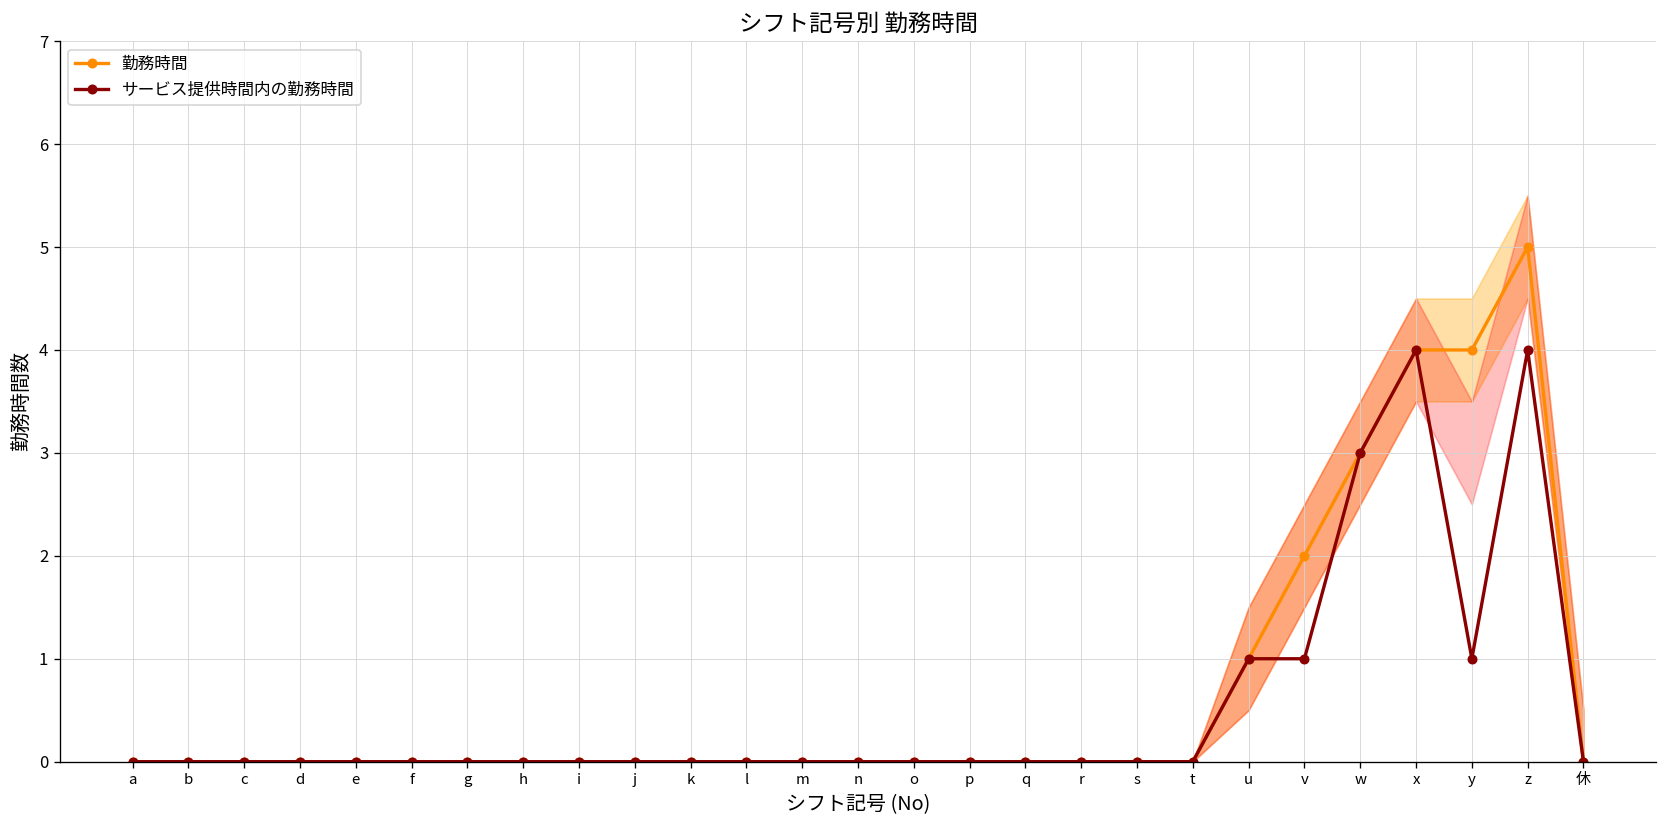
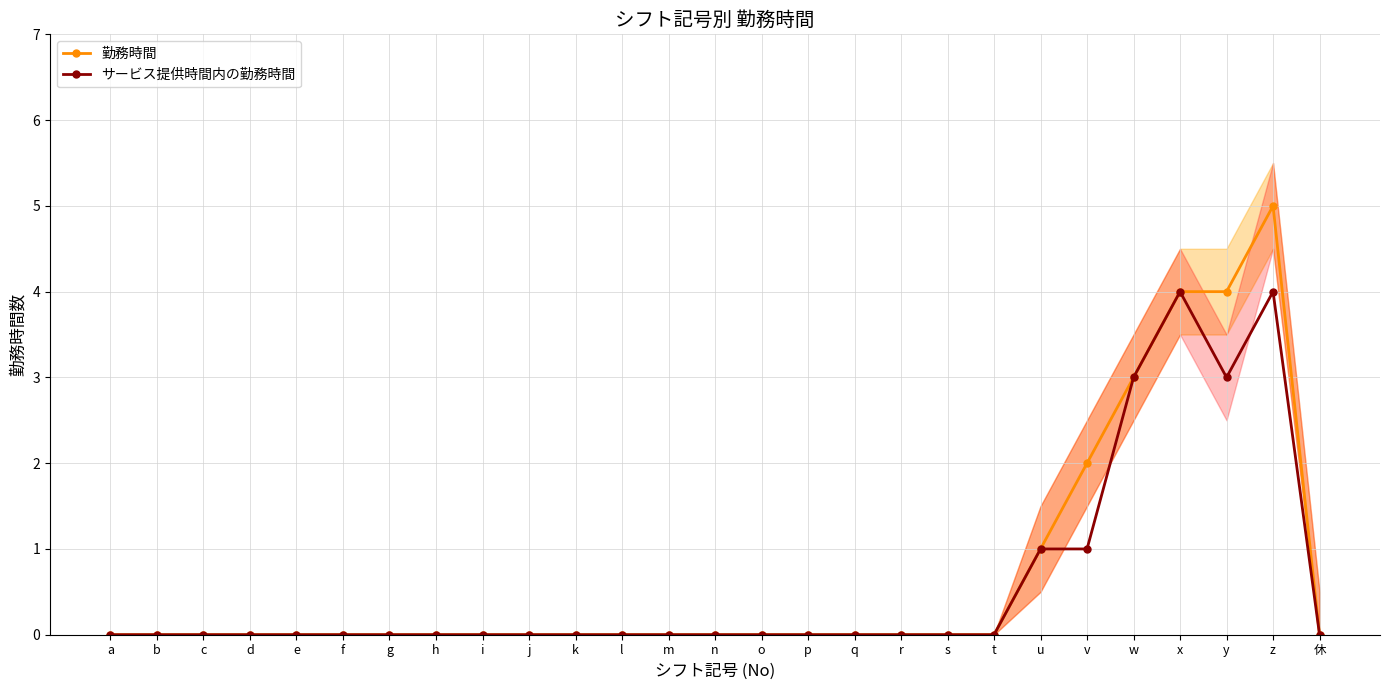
サービス提供時間内の勤務時間, y: 1 -> 3
